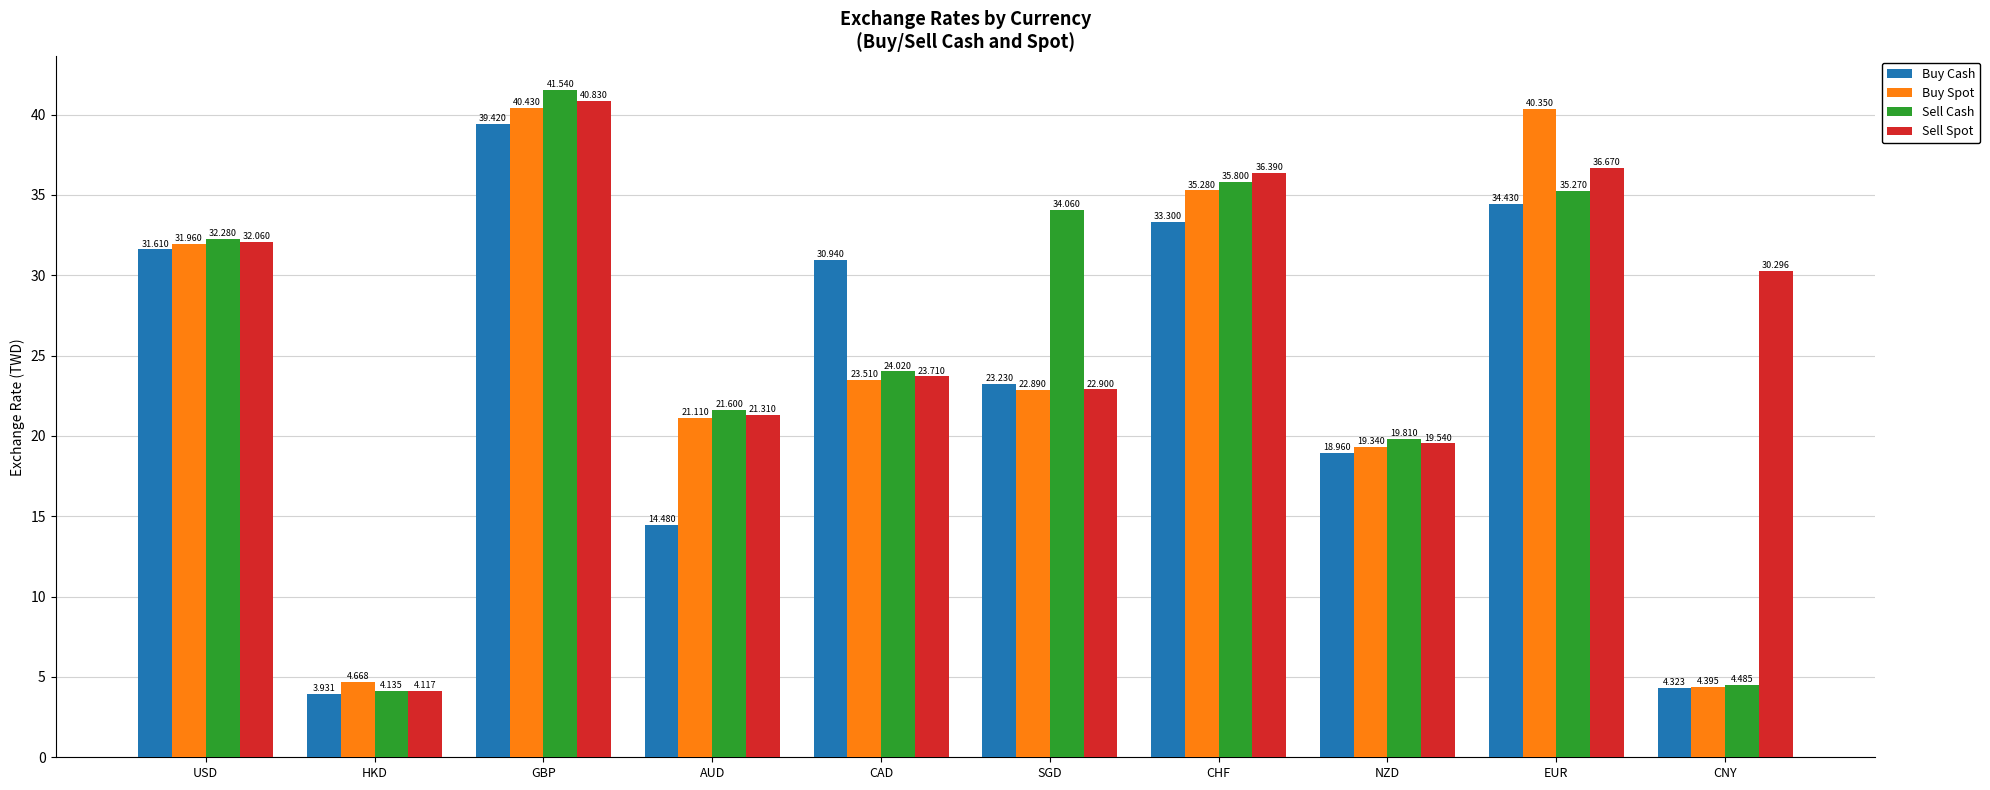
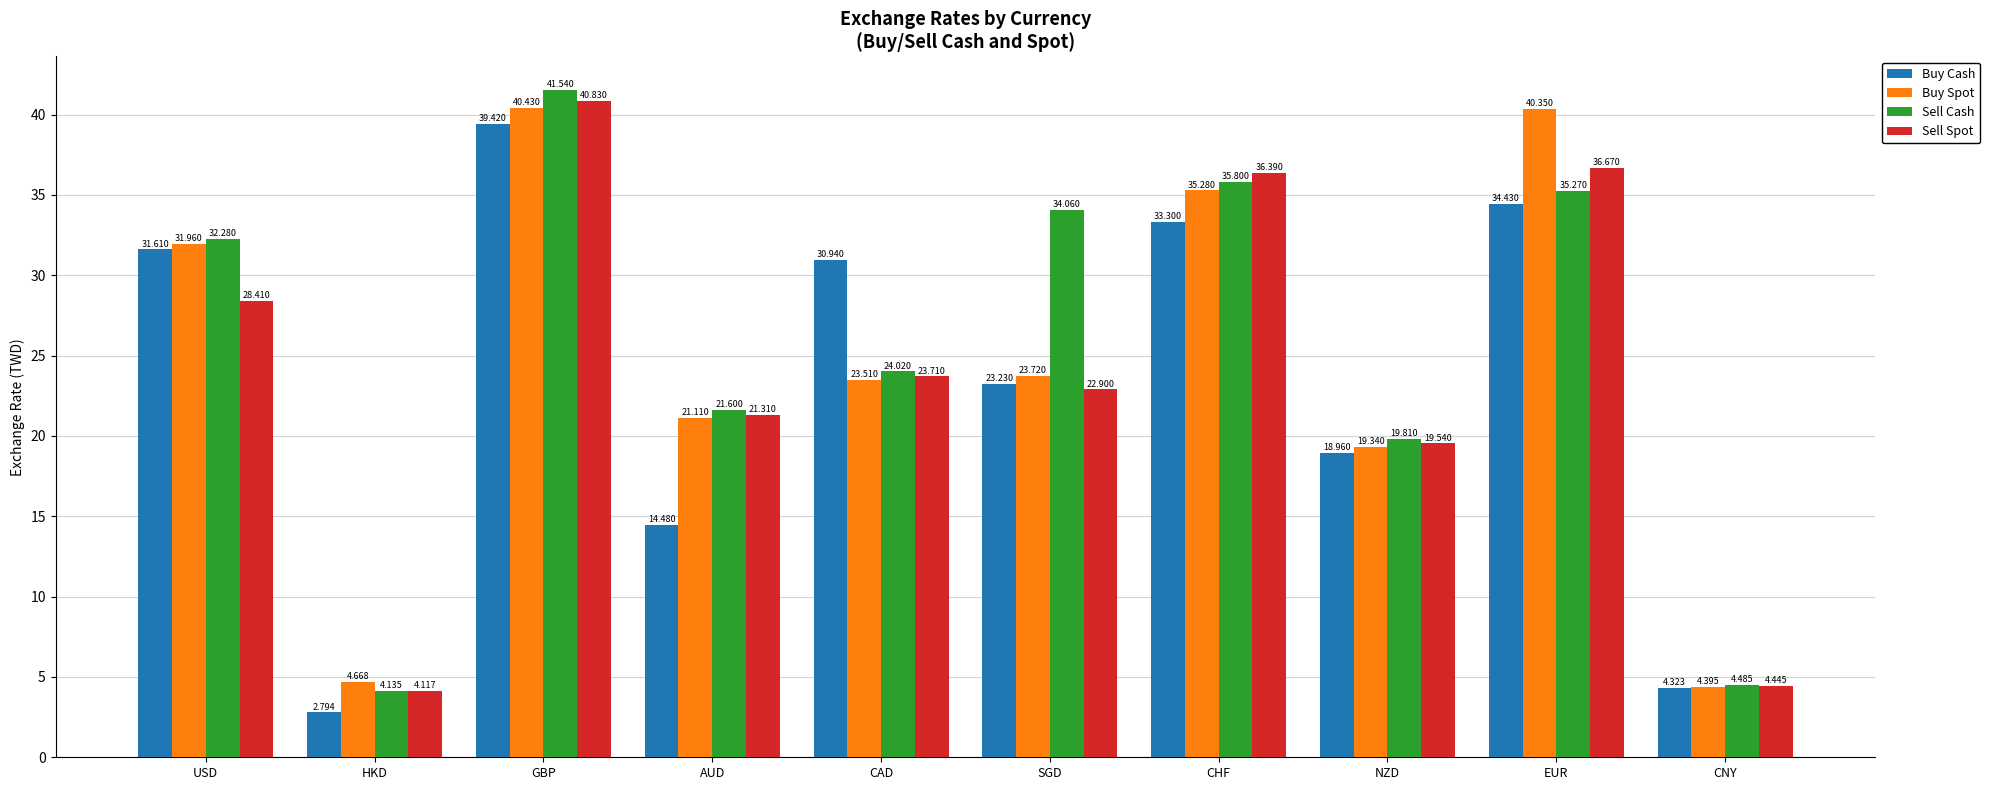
Sell Spot, USD: 32.060 -> 28.410
Buy Cash, HKD: 3.931 -> 2.794
Buy Spot, SGD: 22.890 -> 23.720
Sell Spot, CNY: 30.296 -> 4.445
